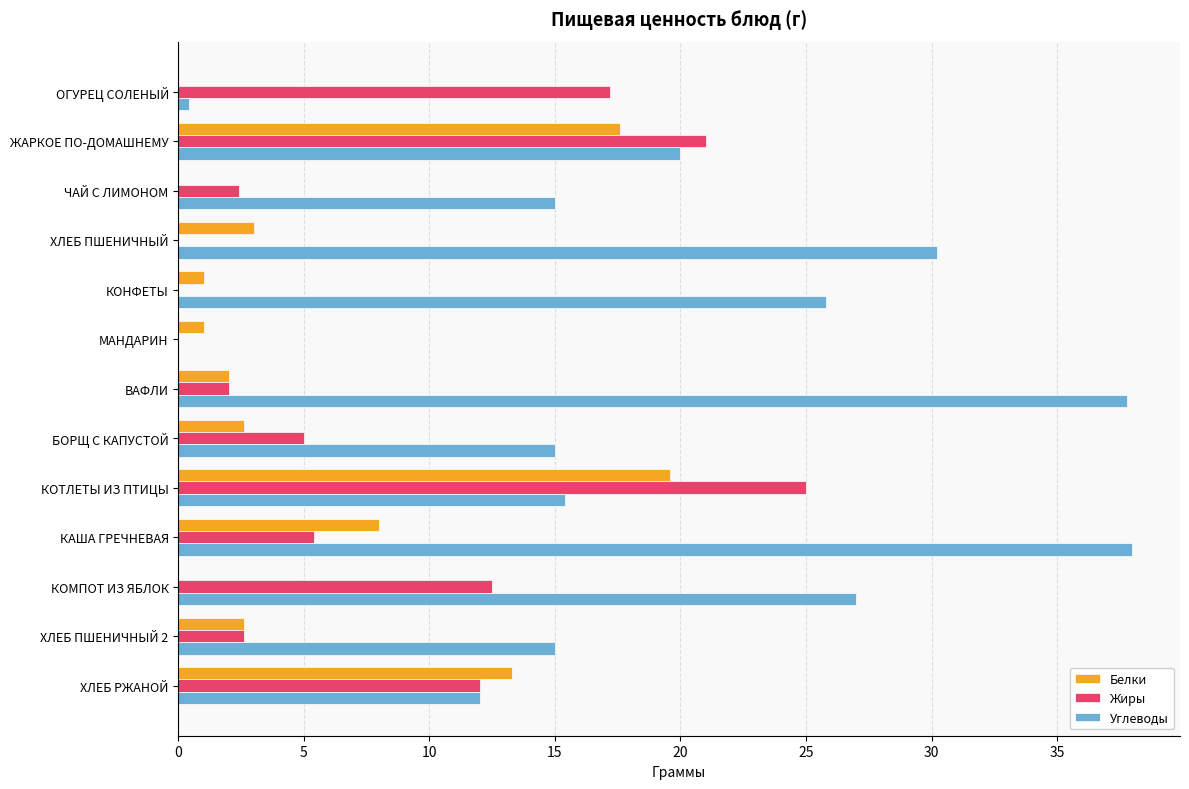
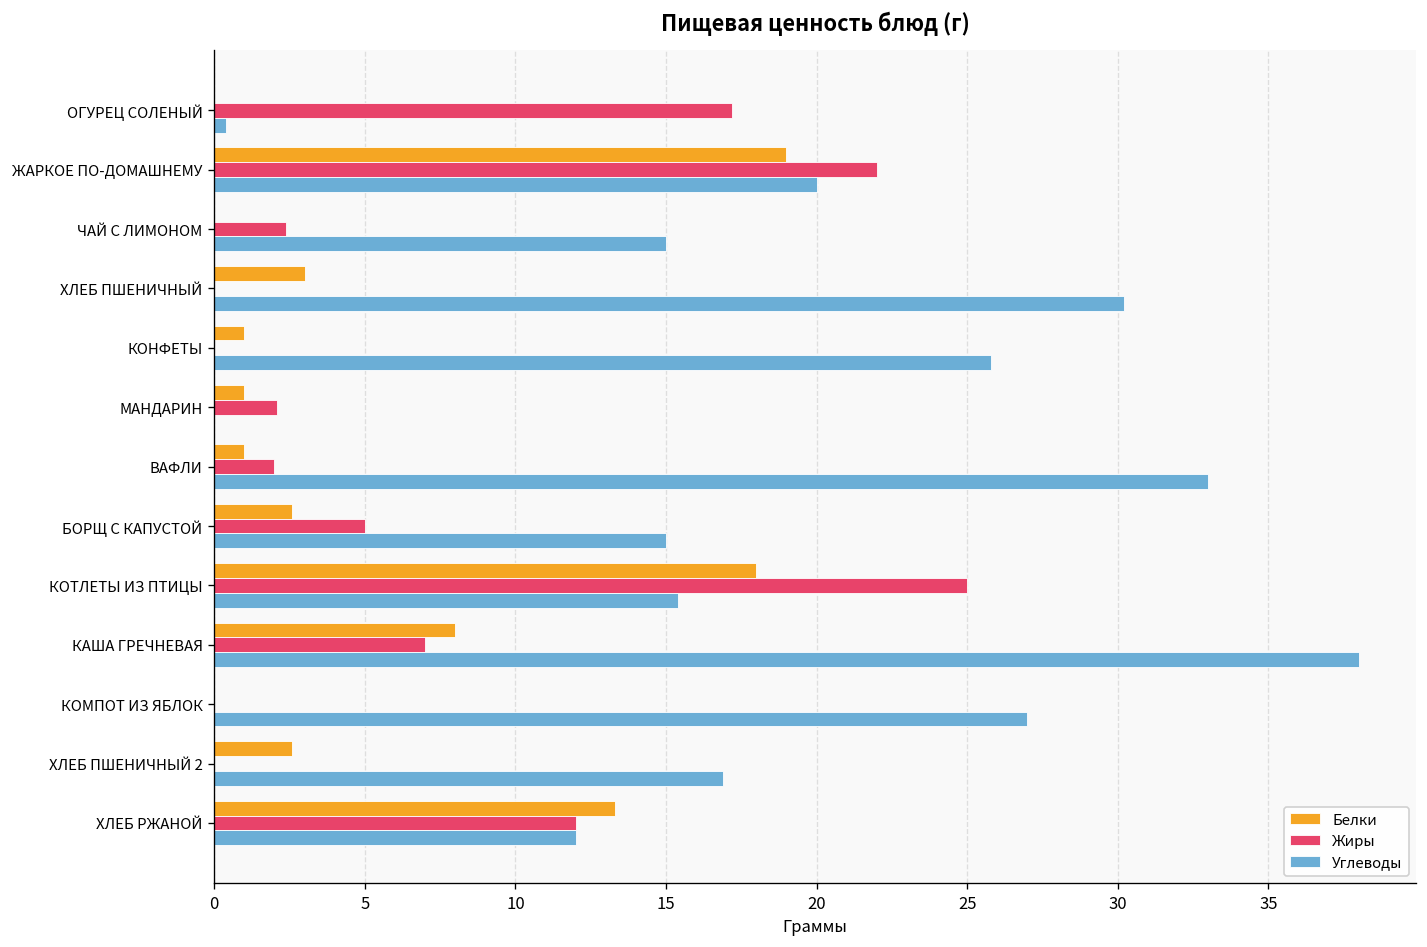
Белки, ЖАРКОЕ ПО-ДОМАШНЕМУ: 17.6 -> 19.0
Жиры, ЖАРКОЕ ПО-ДОМАШНЕМУ: 21 -> 22
Жиры, МАНДАРИН: 0.0 -> 2.1
Белки, ВАФЛИ: 2 -> 1
Углеводы, ВАФЛИ: 37.8 -> 33.0
Белки, КОТЛЕТЫ ИЗ ПТИЦЫ: 19.6 -> 18.0
Жиры, КАША ГРЕЧНЕВАЯ: 5.4 -> 7.0
Жиры, КОМПОТ ИЗ ЯБЛОК: 12.5 -> 0.0
Жиры, ХЛЕБ ПШЕНИЧНЫЙ 2: 2.6 -> 0.0
Углеводы, ХЛЕБ ПШЕНИЧНЫЙ 2: 15.0 -> 16.9
